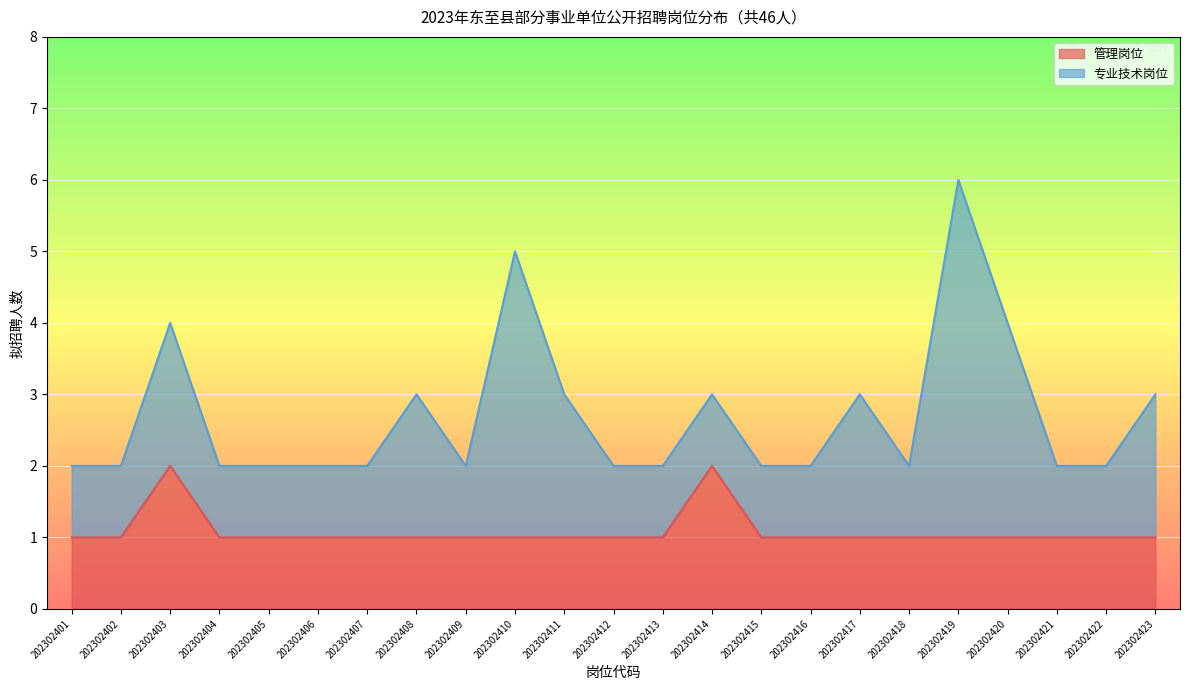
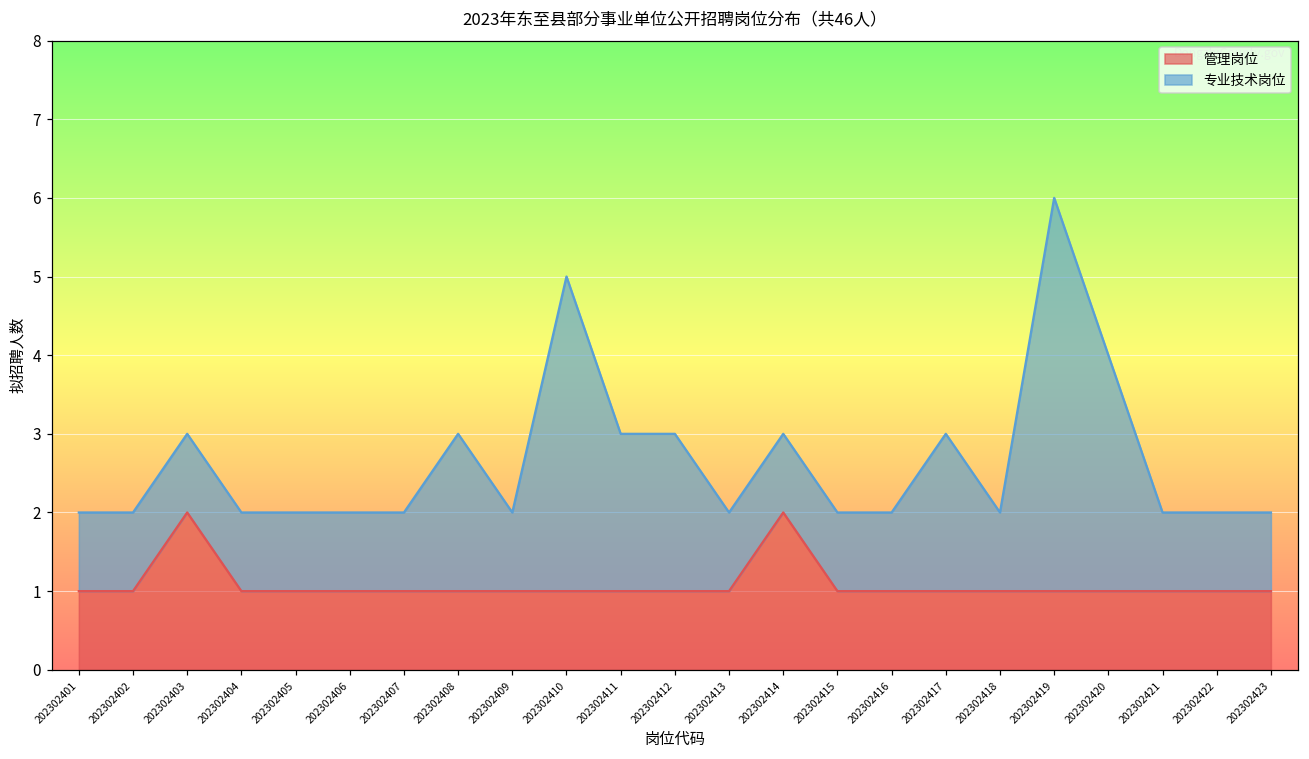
专业技术岗位, 202302403: 2 -> 1
专业技术岗位, 202302412: 1 -> 2
专业技术岗位, 202302423: 2 -> 1
